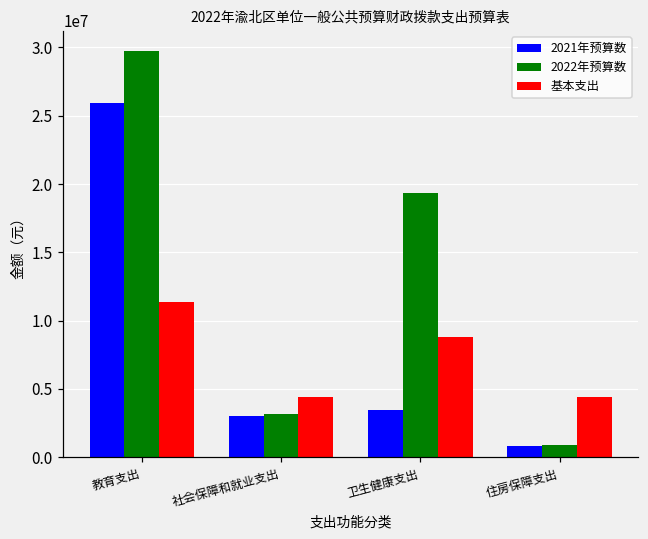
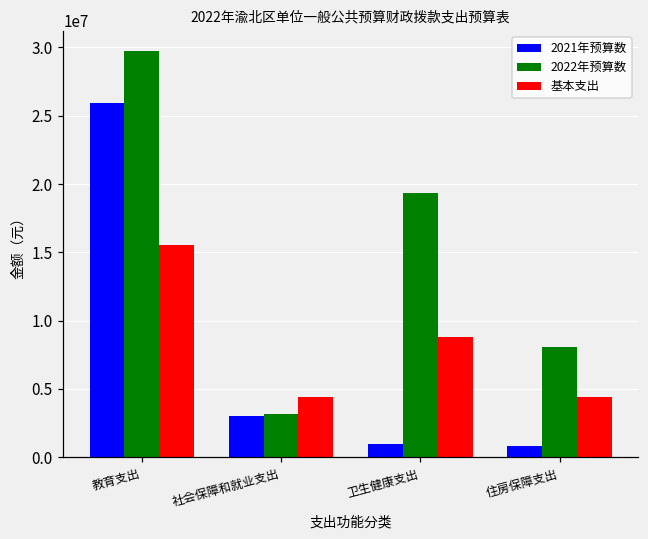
基本支出, 教育支出: 11400000 -> 15600000
2021年预算数, 卫生健康支出: 3500000 -> 900000
2022年预算数, 住房保障支出: 900000 -> 8100000
